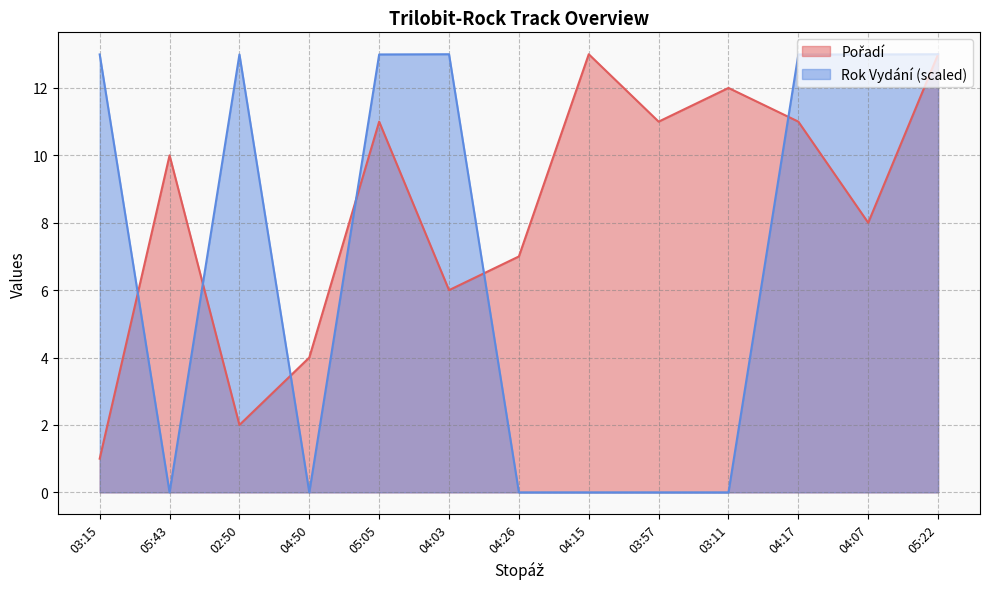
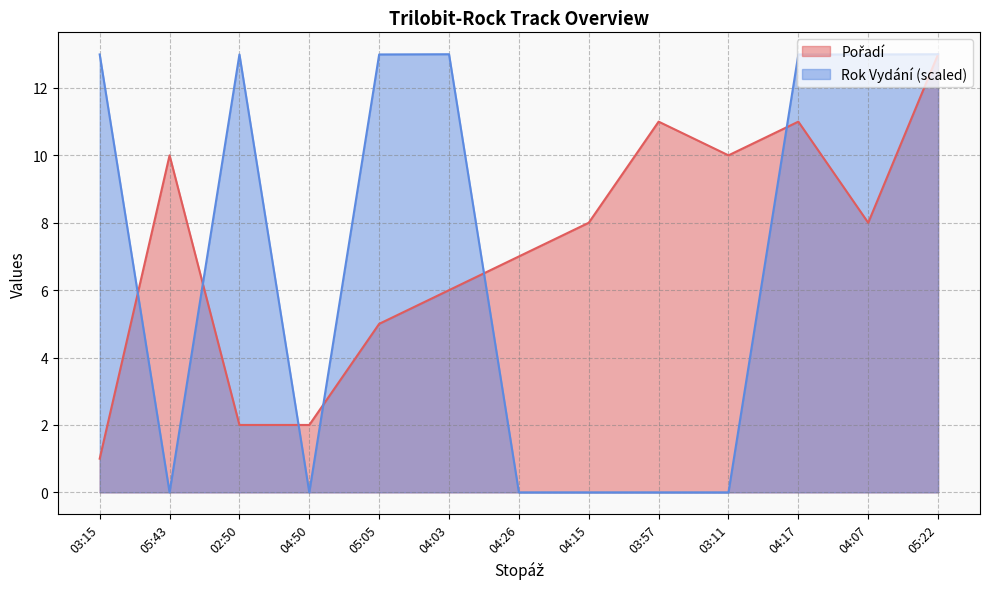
Pořadí, 04:50: 4 -> 2
Pořadí, 05:05: 11 -> 5
Pořadí, 04:15: 13 -> 8
Pořadí, 03:11: 12 -> 10
